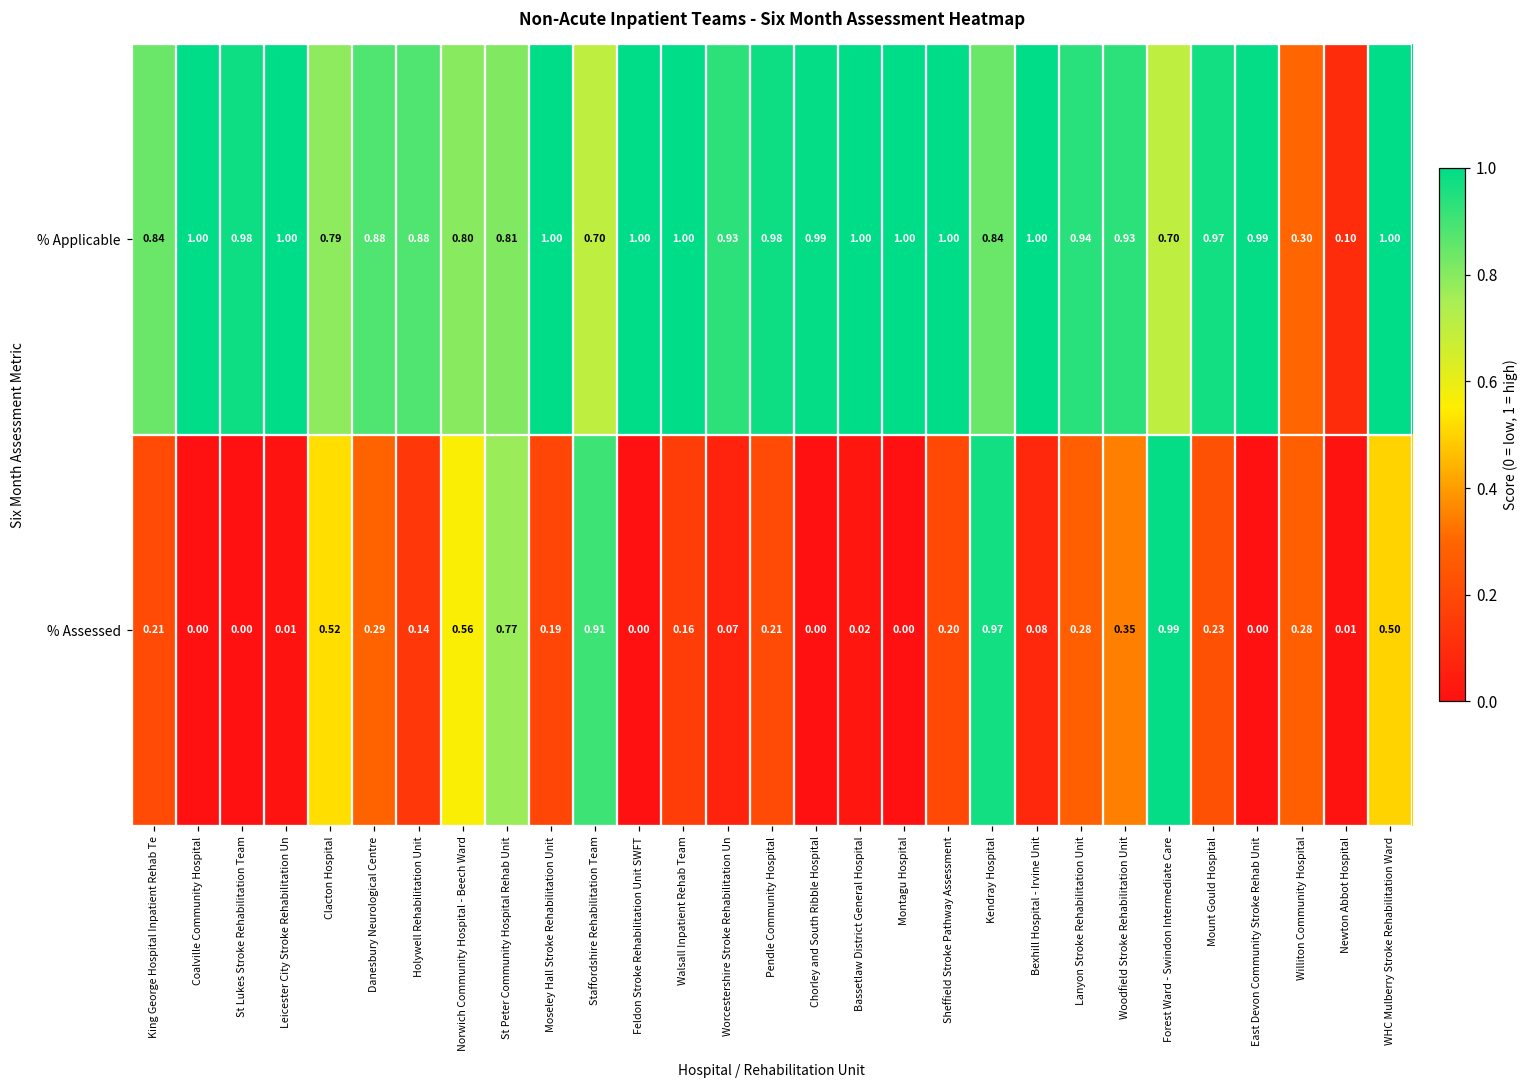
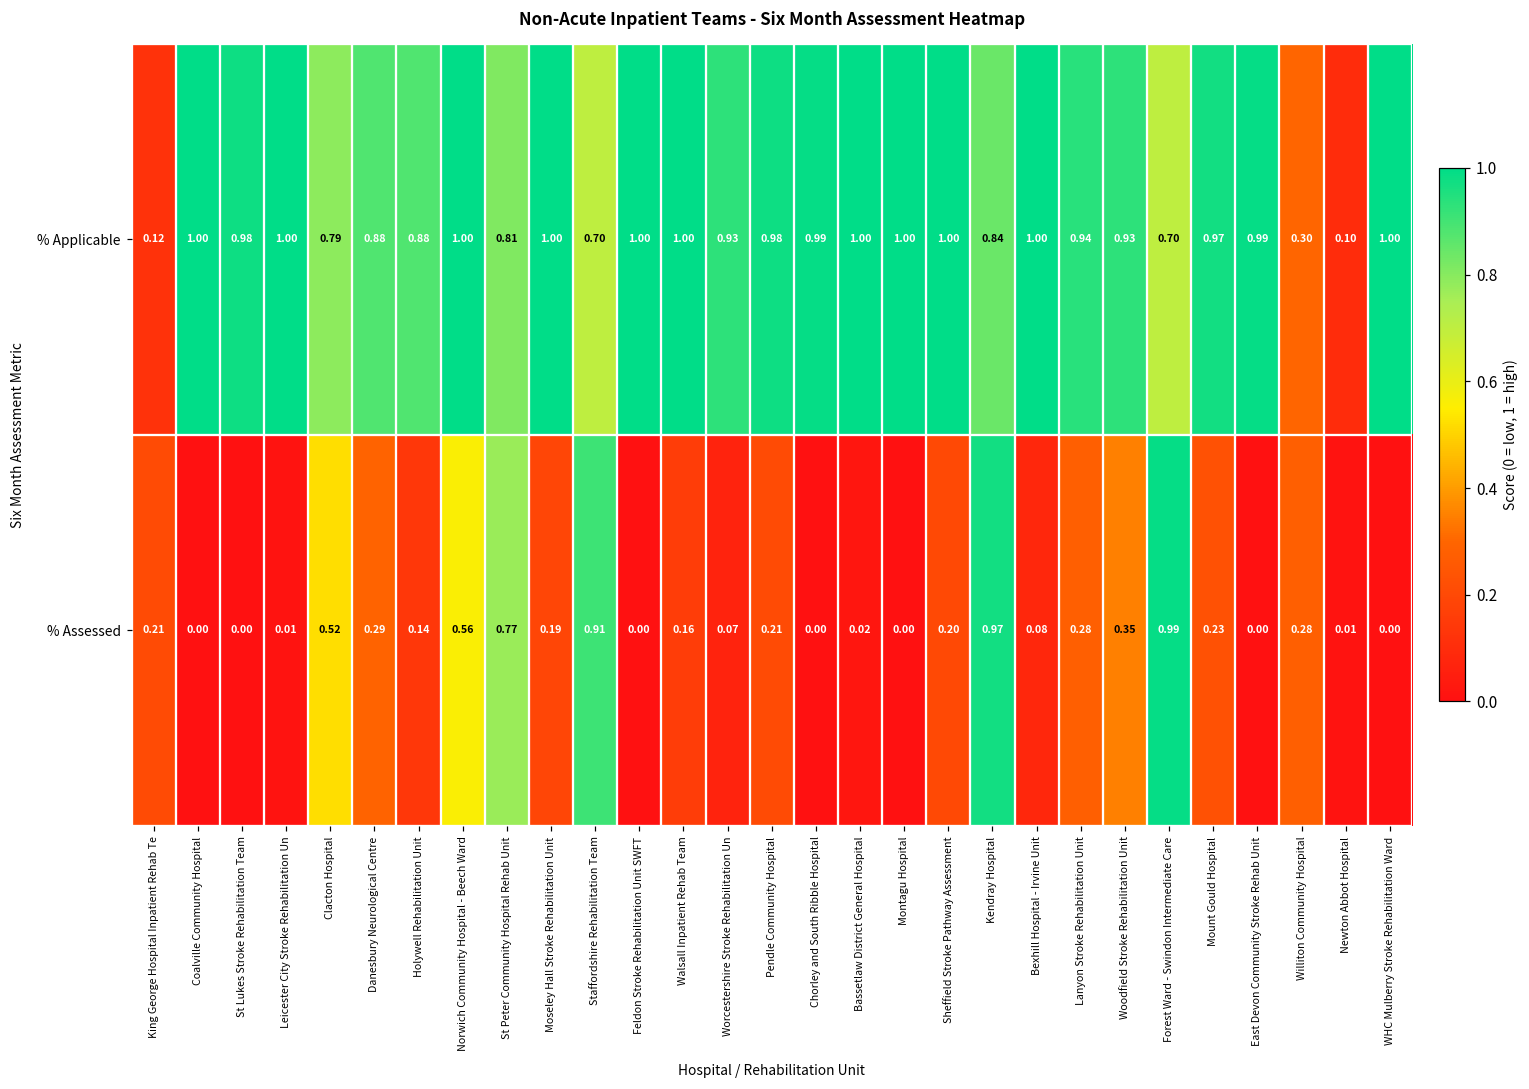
% Applicable, King George Hospital Inpatient Rehab Te: 0.84 -> 0.12
% Applicable, Norwich Community Hospital - Beech Ward: 0.80 -> 1.00
% Assessed, WHC Mulberry Stroke Rehabilitation Ward: 0.50 -> 0.00
